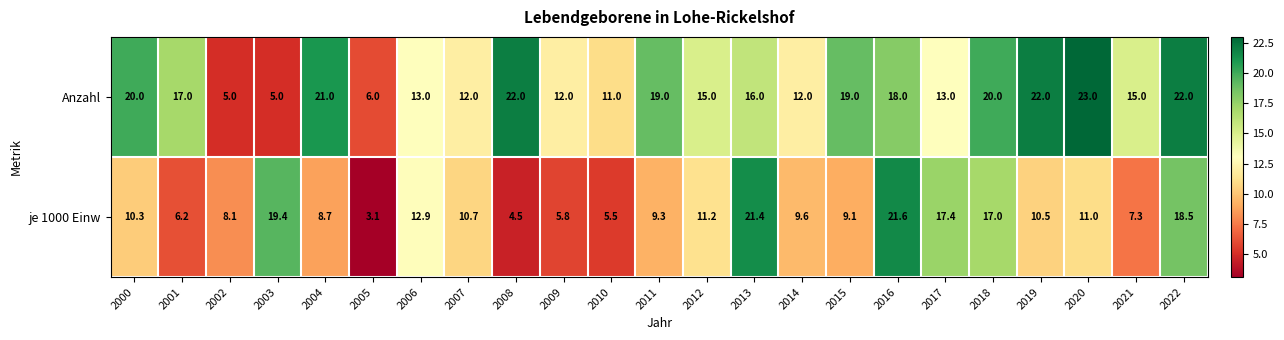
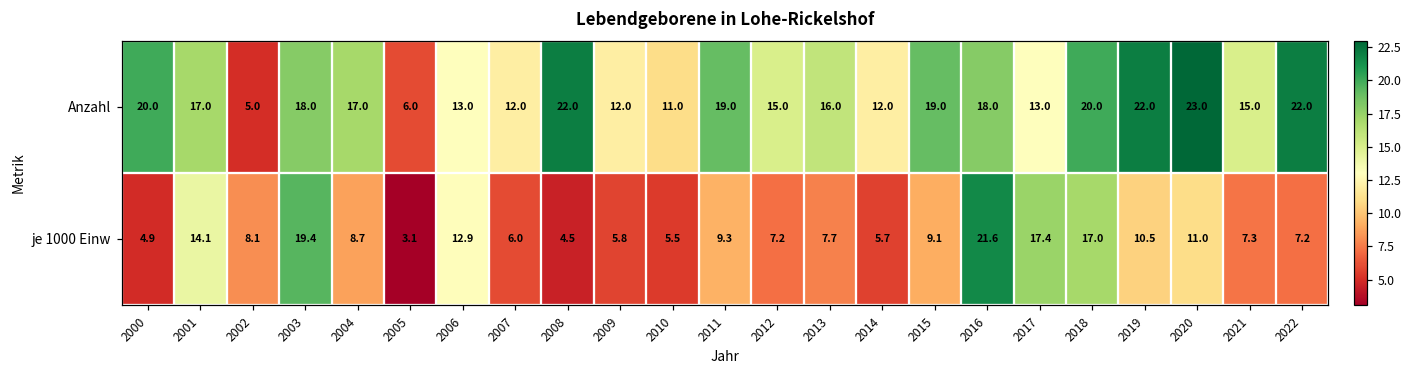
Anzahl, 2003: 5.0 -> 18.0
Anzahl, 2004: 21.0 -> 17.0
je 1000 Einw, 2000: 10.3 -> 4.9
je 1000 Einw, 2001: 6.2 -> 14.1
je 1000 Einw, 2007: 10.7 -> 6.0
je 1000 Einw, 2012: 11.2 -> 7.2
je 1000 Einw, 2013: 21.4 -> 7.7
je 1000 Einw, 2014: 9.6 -> 5.7
je 1000 Einw, 2022: 18.5 -> 7.2
